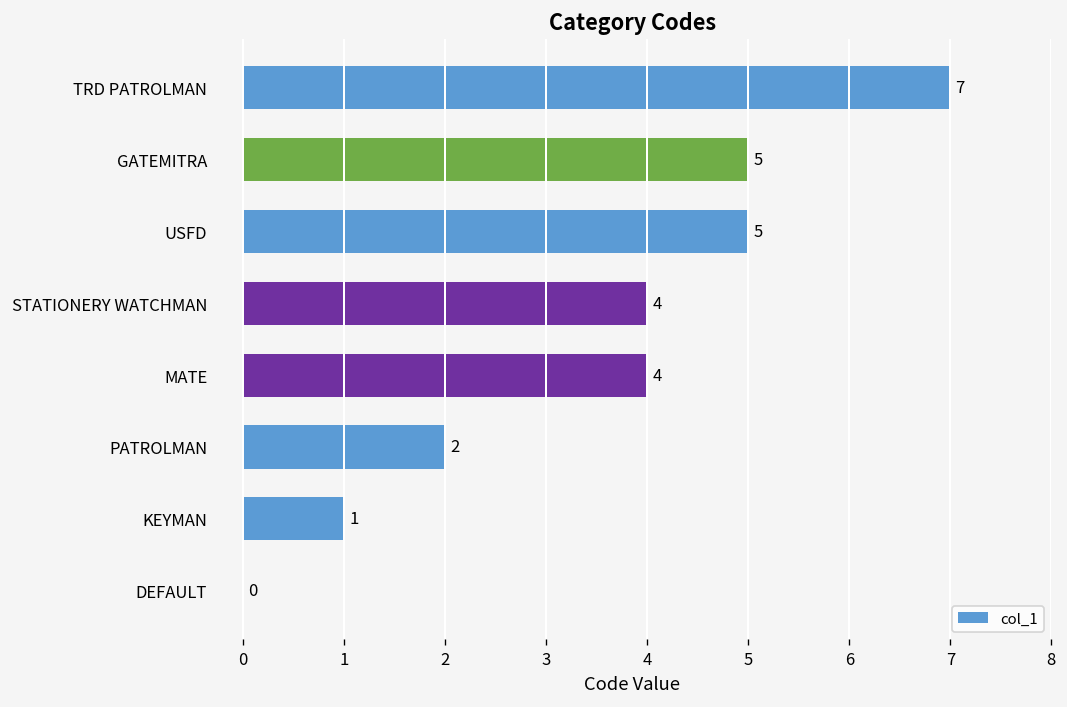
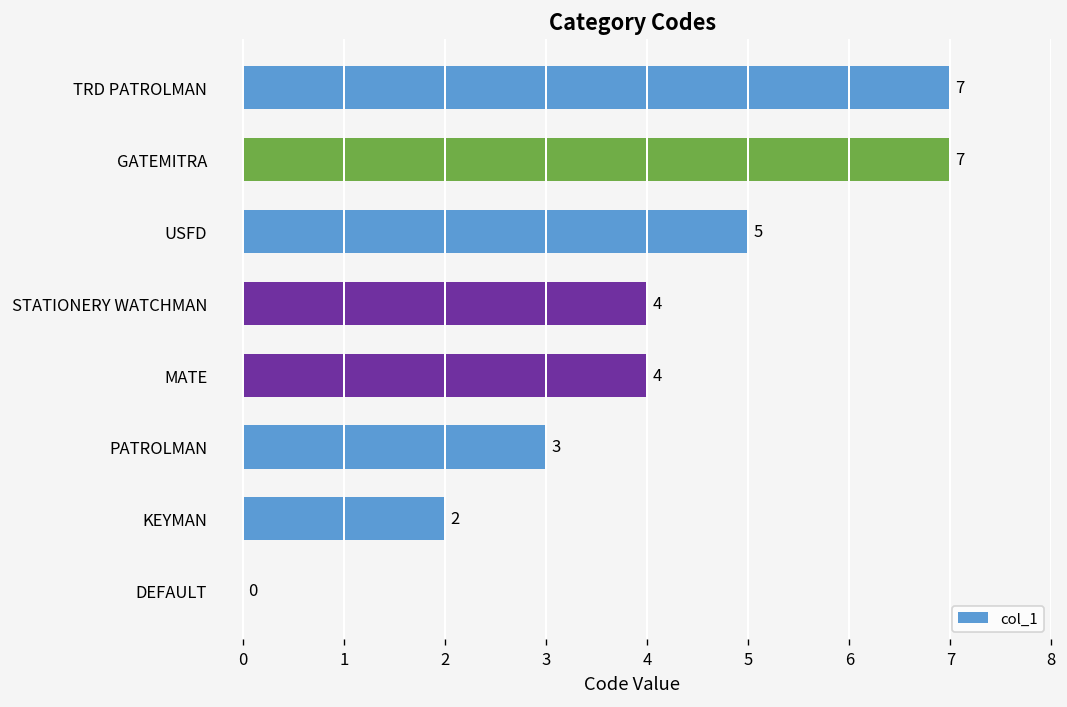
GATEMITRA: 5 -> 7
PATROLMAN: 2 -> 3
KEYMAN: 1 -> 2
